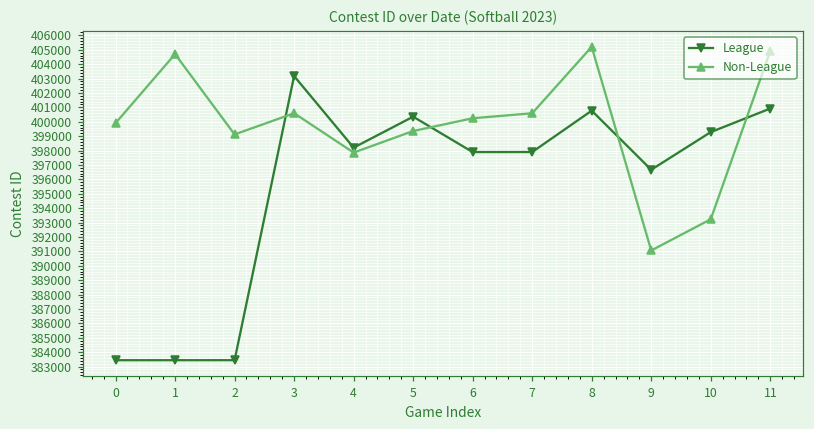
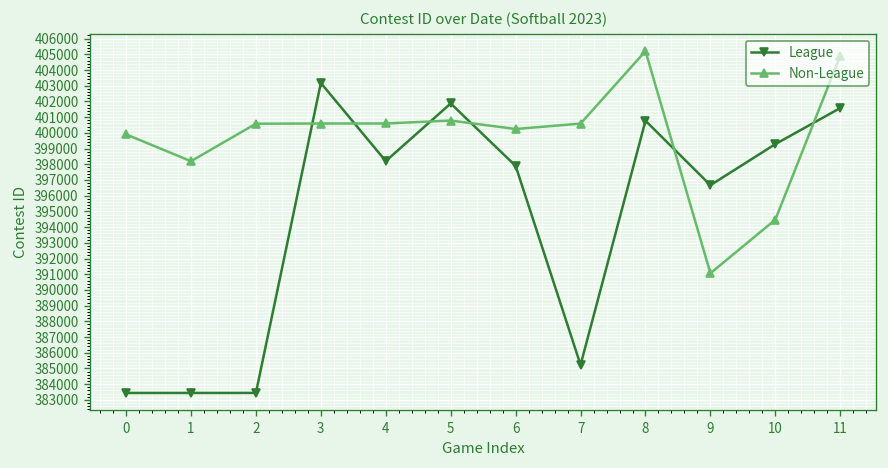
Non-League, 1: 404700 -> 398200
Non-League, 2: 399100 -> 400600
Non-League, 4: 397900 -> 400600
League, 5: 400400 -> 401900
Non-League, 5: 399400 -> 400800
League, 7: 397900 -> 385200
Non-League, 10: 393200 -> 394500
League, 11: 400900 -> 401600
